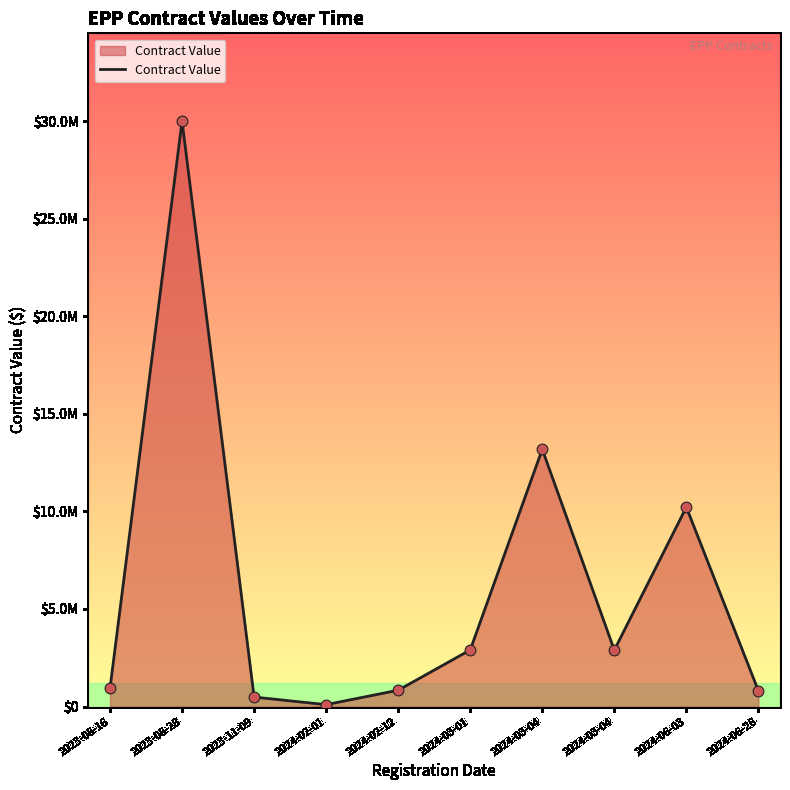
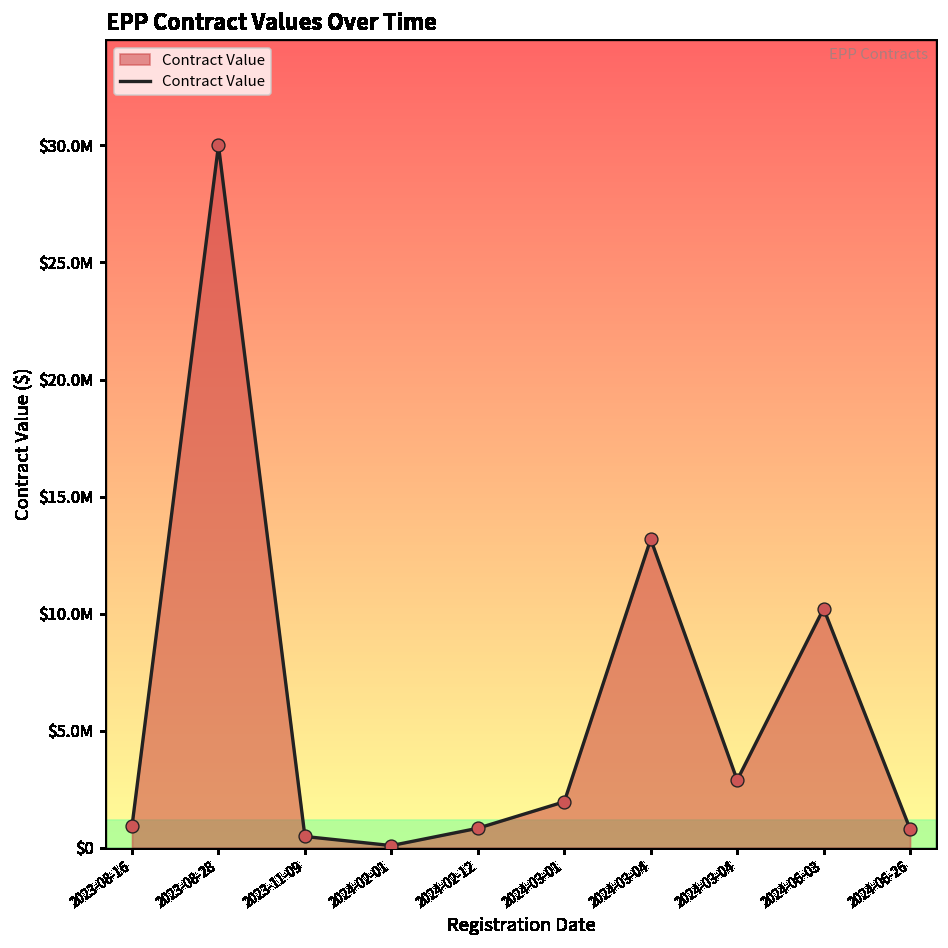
2024-03-01: $2900000 -> $2000000
